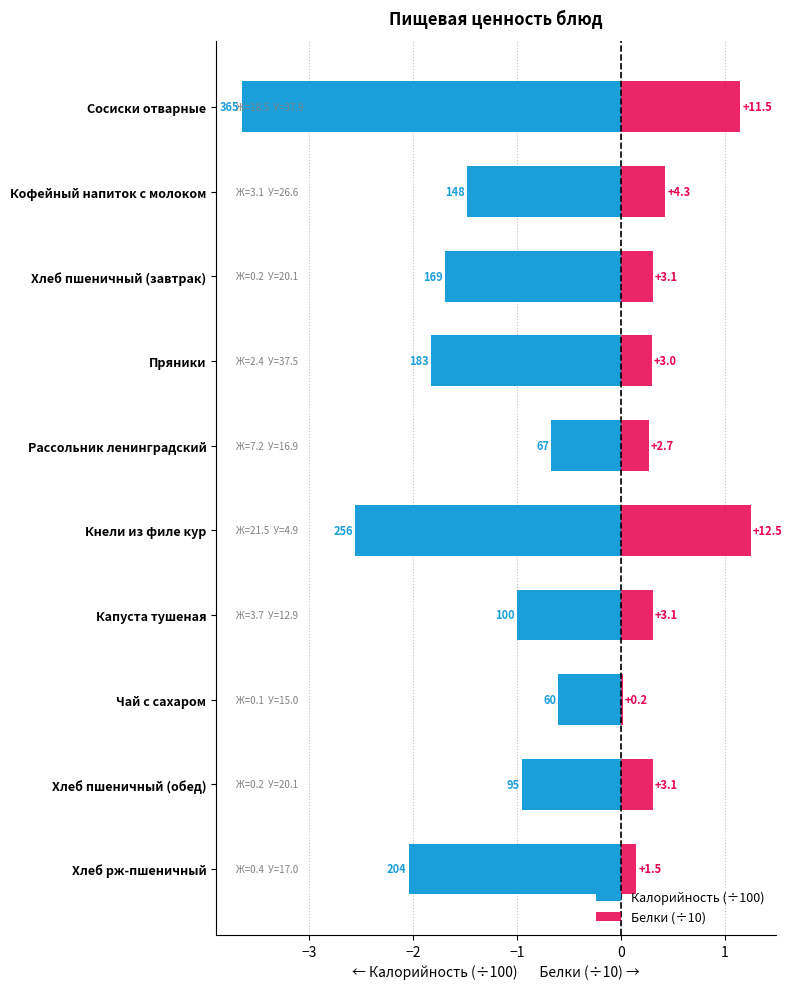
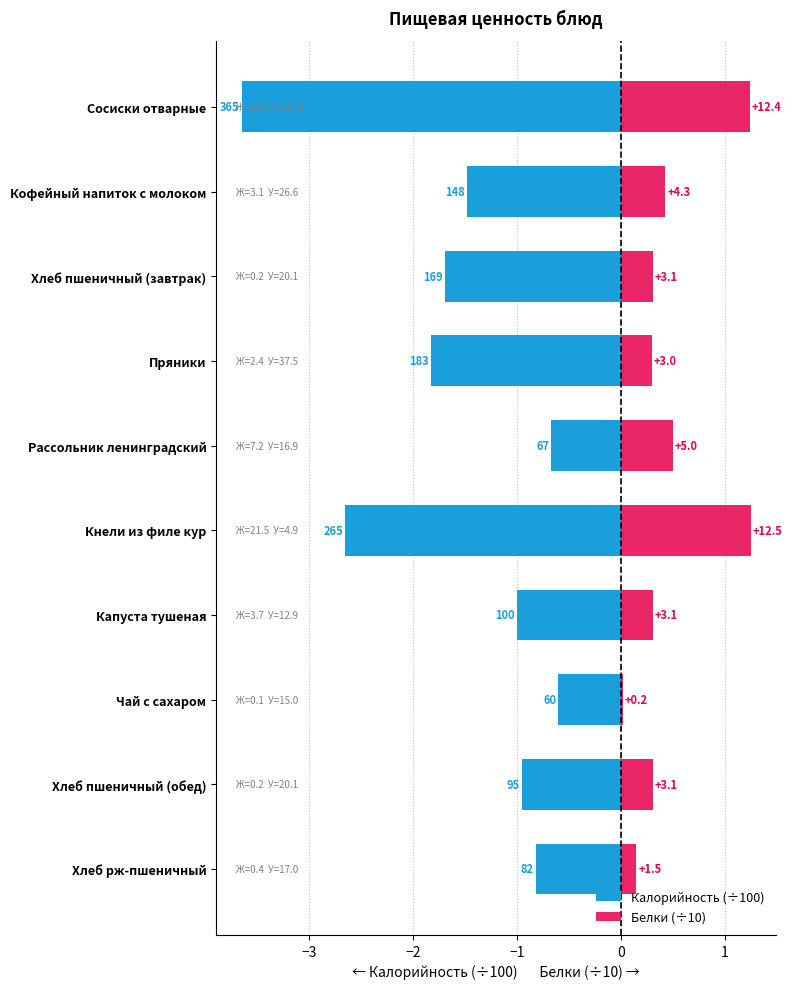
Белки (÷10), Сосиски отварные: +11.5 -> +12.4
Белки (÷10), Рассольник ленинградский: +2.7 -> +5.0
Калорийность (÷100), Кнели из филе кур: 256 -> 265
Калорийность (÷100), Хлеб рж-пшеничный: 204 -> 82
